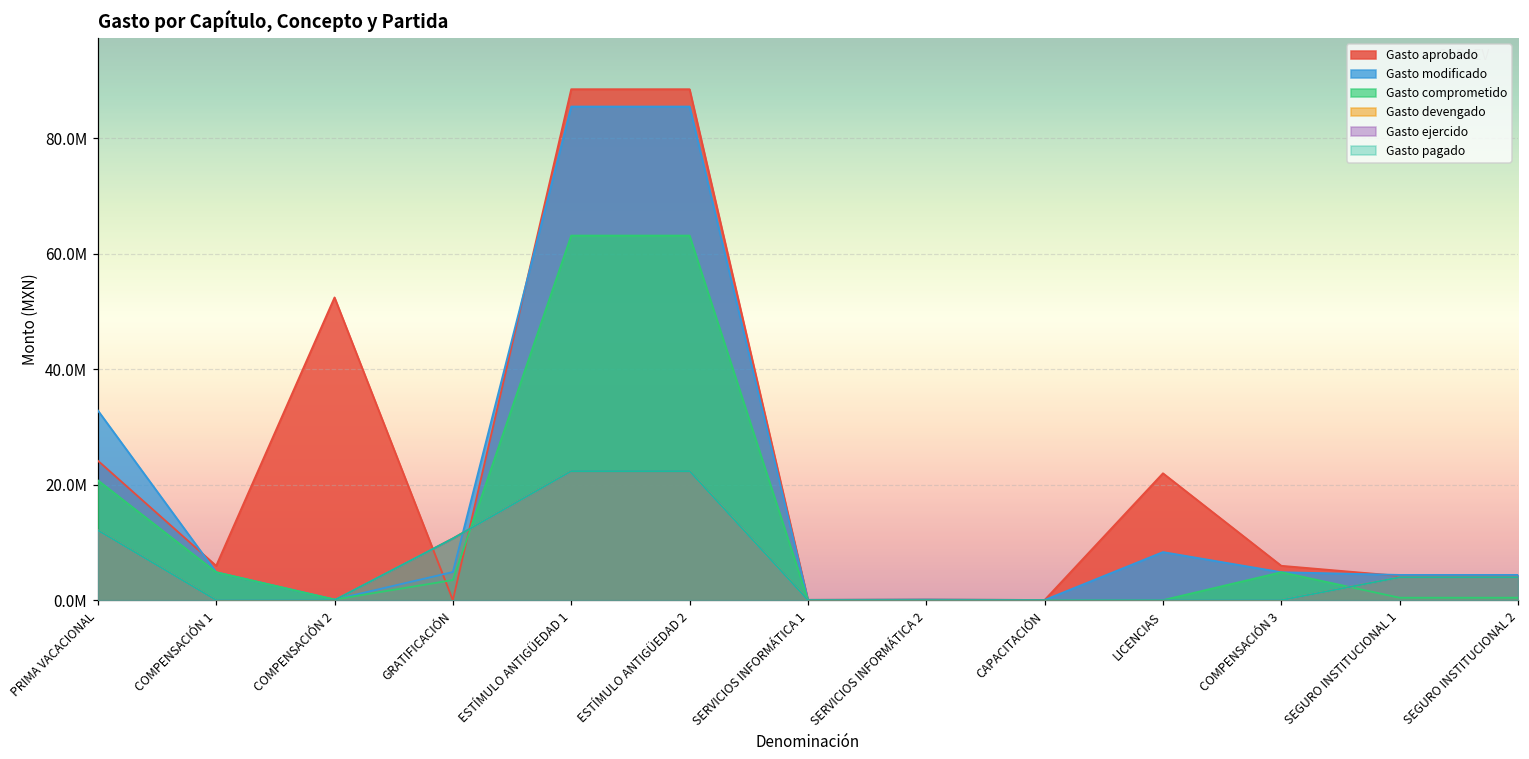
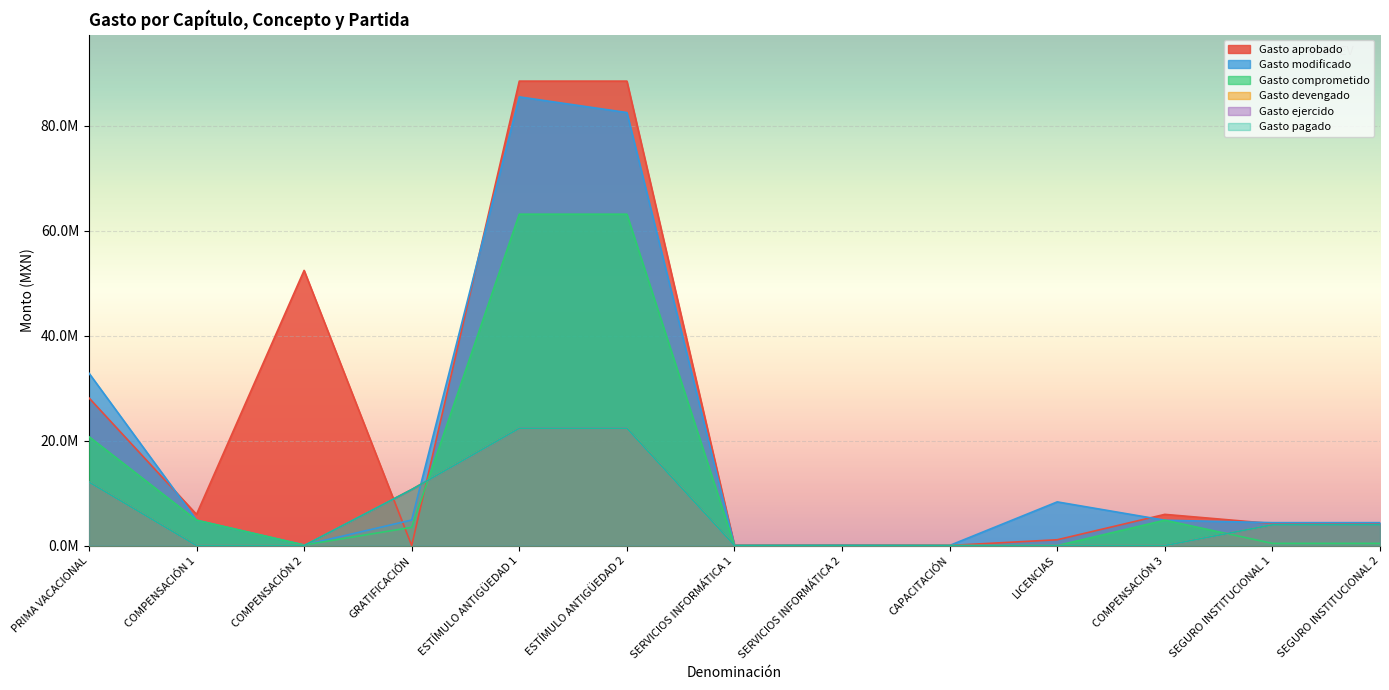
Gasto aprobado, PRIMA VACACIONAL: 24000000 -> 28000000
Gasto modificado, ESTÍMULO ANTIGÜEDAD 2: 85000000 -> 82000000
Gasto aprobado, LICENCIAS: 22000000 -> 1000000
